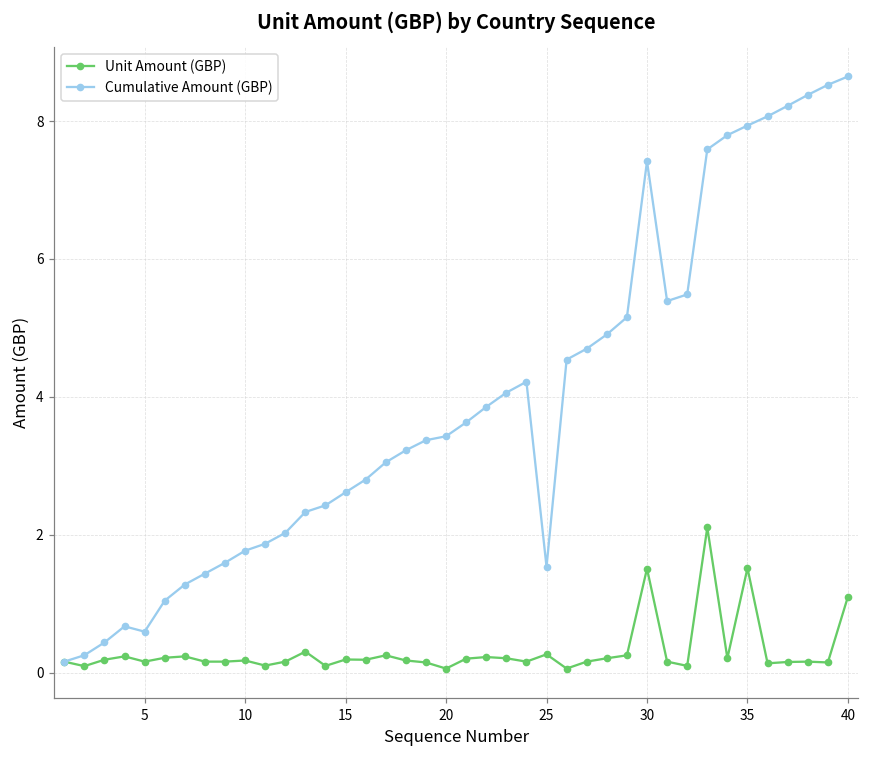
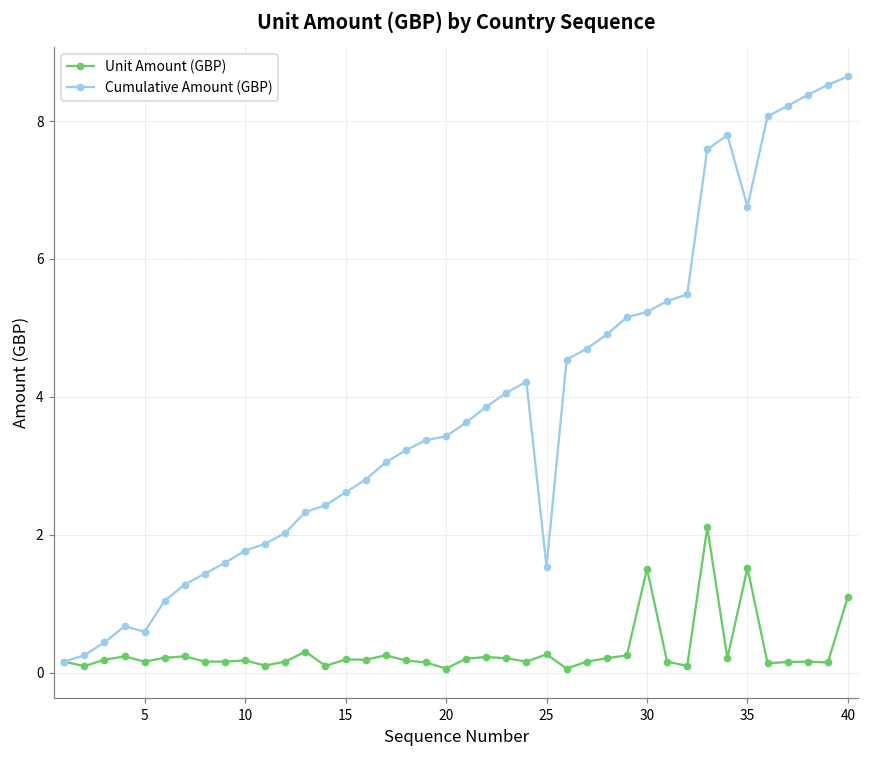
Cumulative Amount (GBP), 30: 7.4 -> 5.2
Cumulative Amount (GBP), 35: 7.9 -> 6.8
